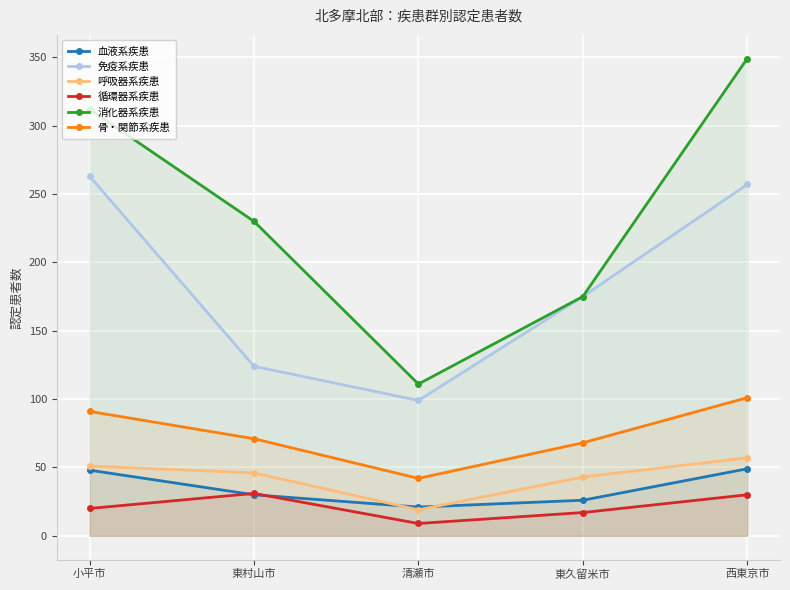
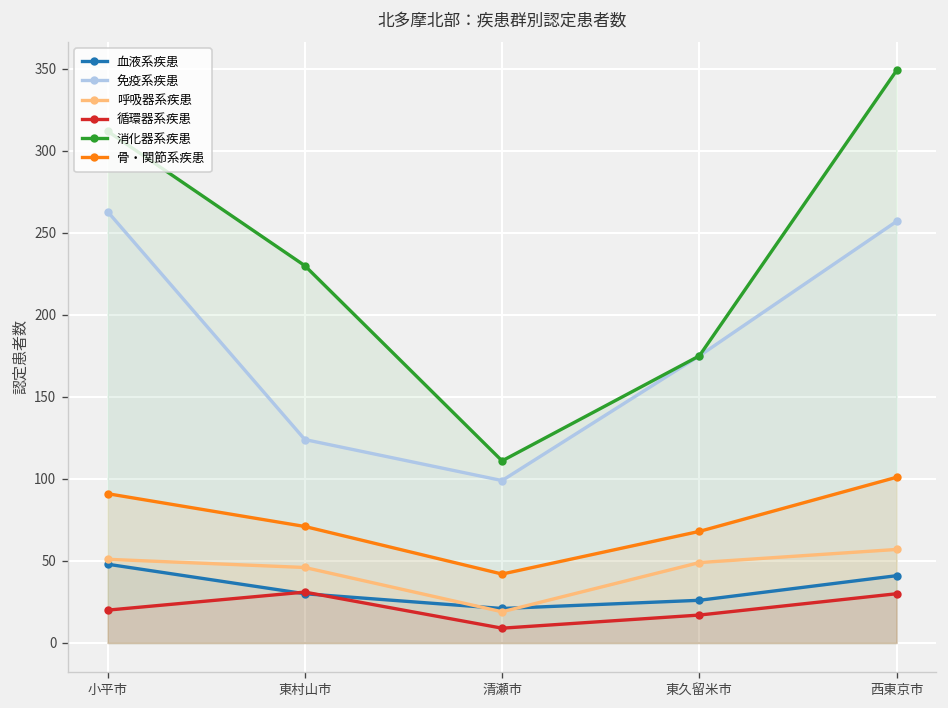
呼吸器系疾患, 東久留米市: 43 -> 49
血液系疾患, 西東京市: 49 -> 41
